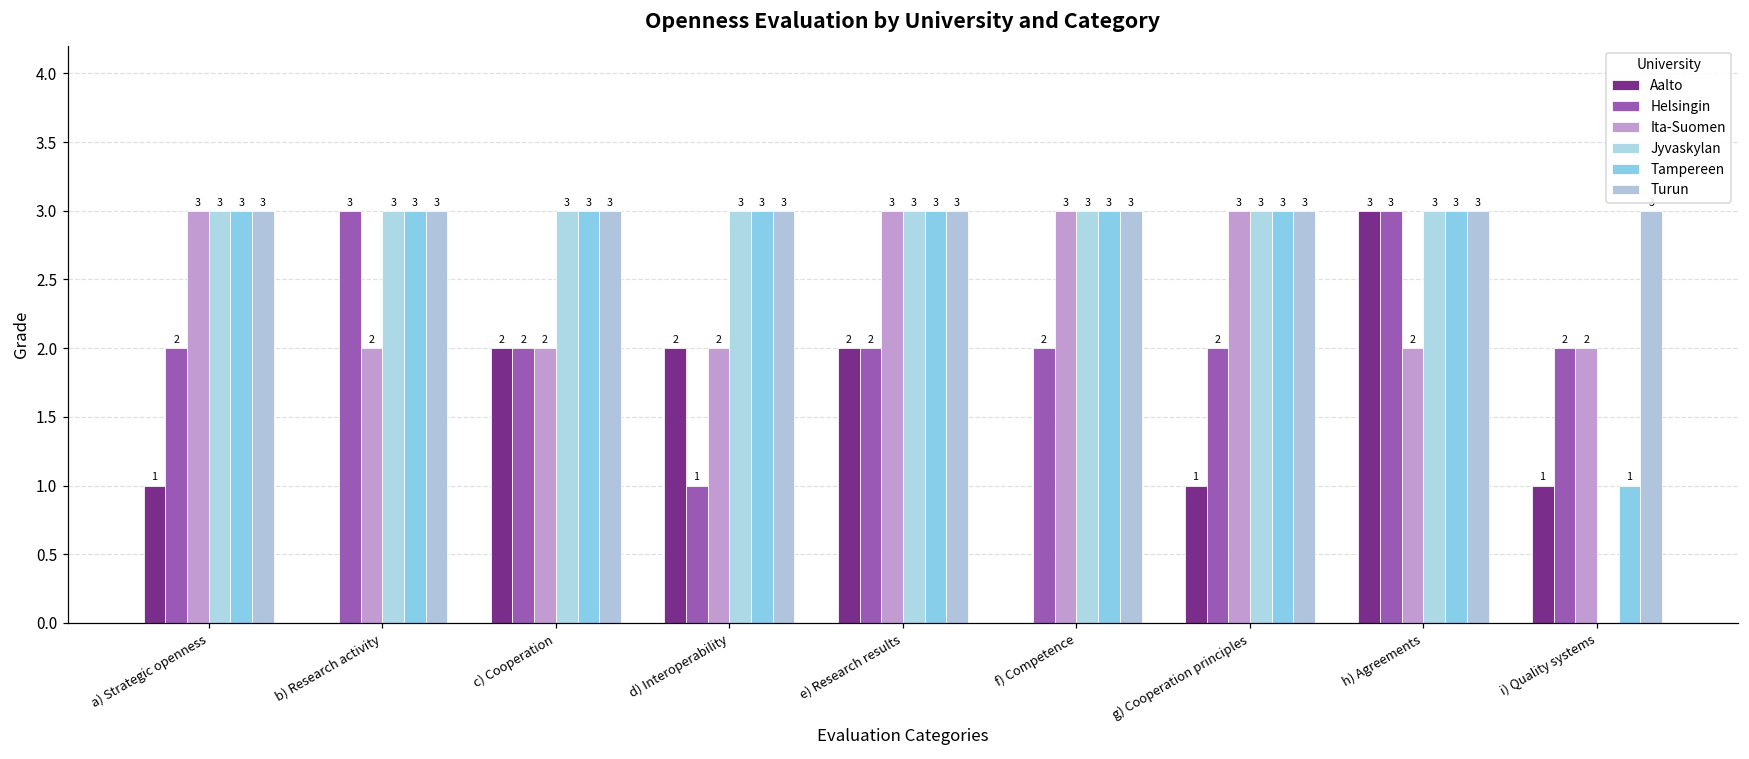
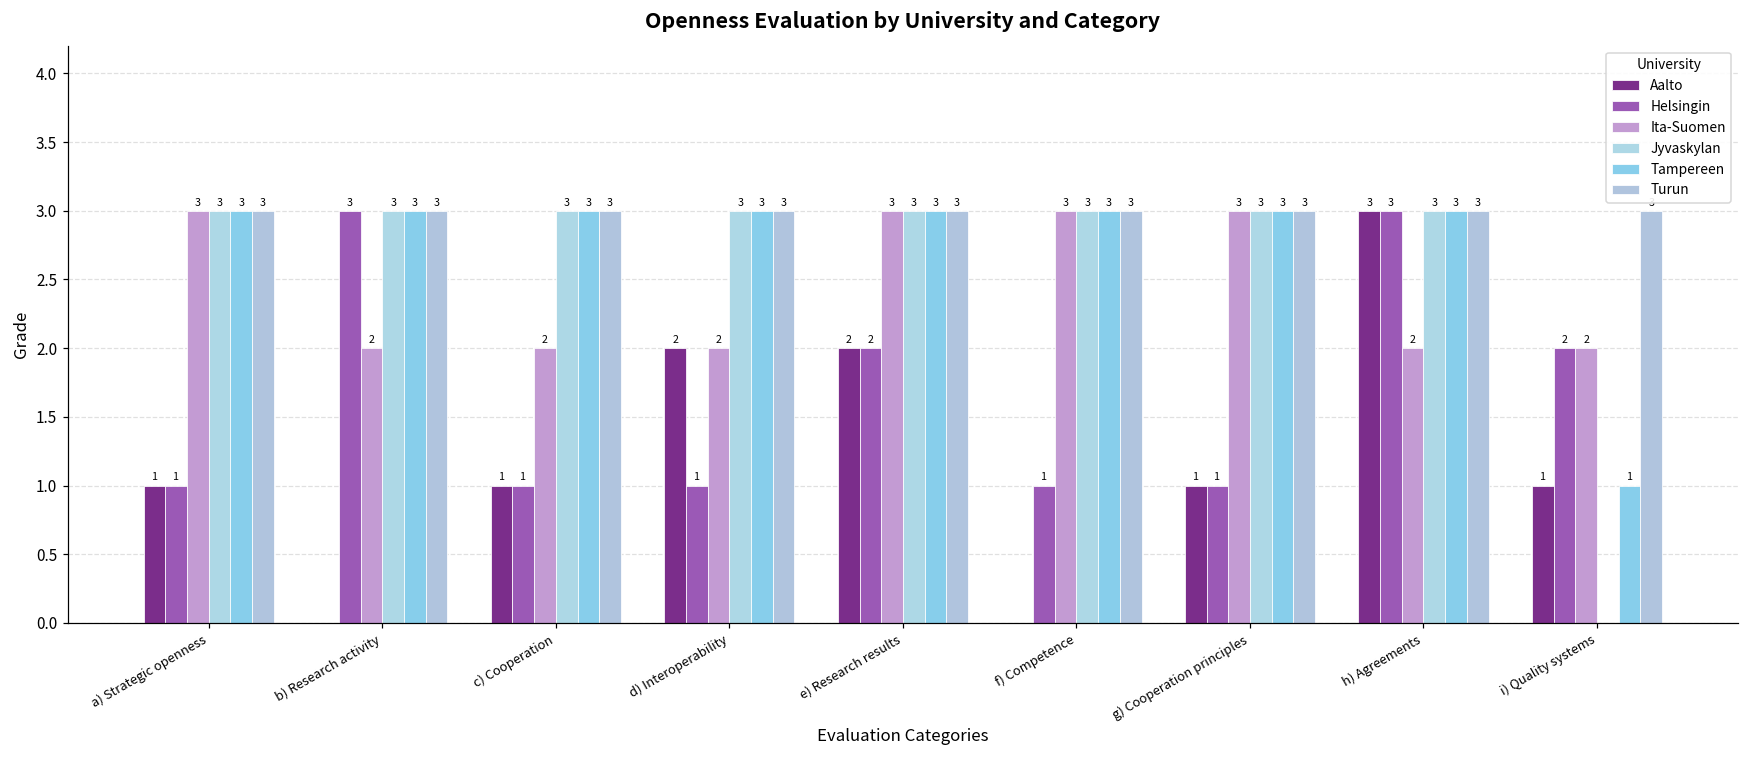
Helsingin, a) Strategic openness: 2 -> 1
Aalto, c) Cooperation: 2 -> 1
Helsingin, c) Cooperation: 2 -> 1
Helsingin, f) Competence: 2 -> 1
Helsingin, g) Cooperation principles: 2 -> 1
